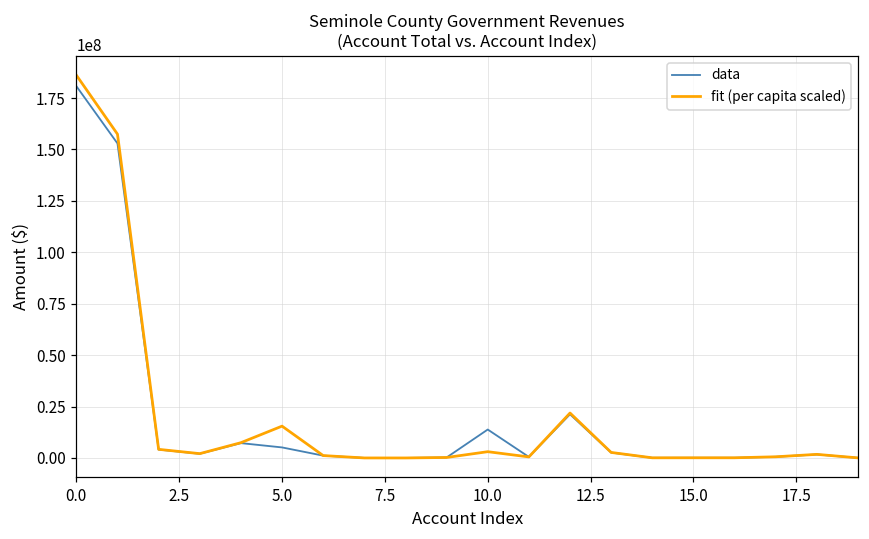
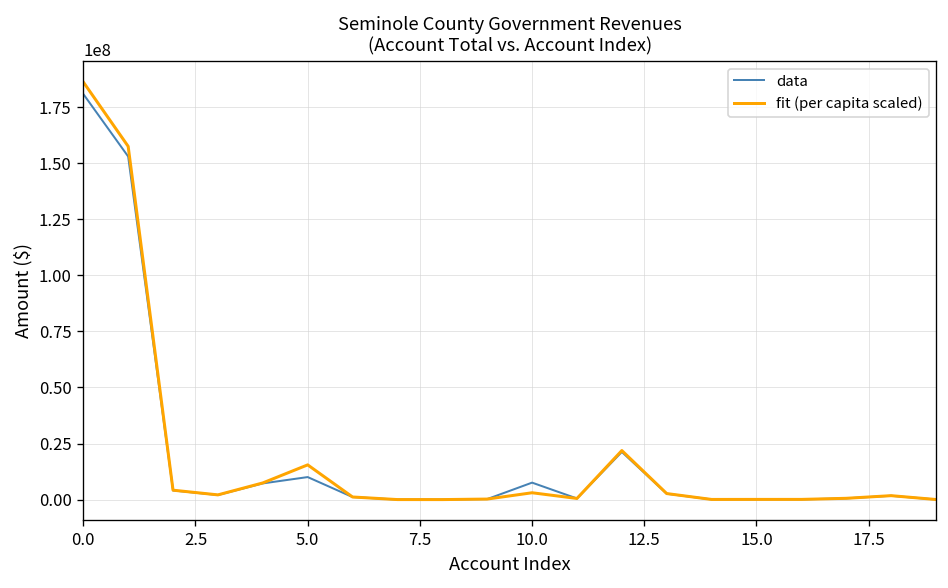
data, 5.0: 5000000 -> 10000000
data, 10.0: 14000000 -> 8000000
